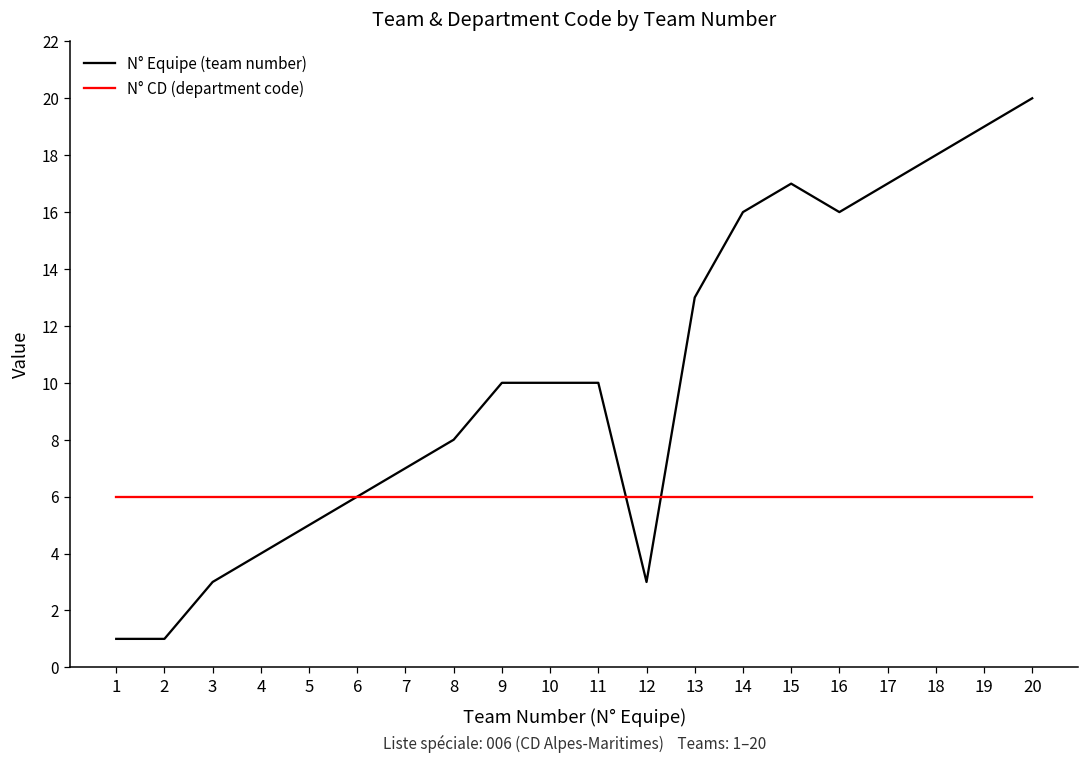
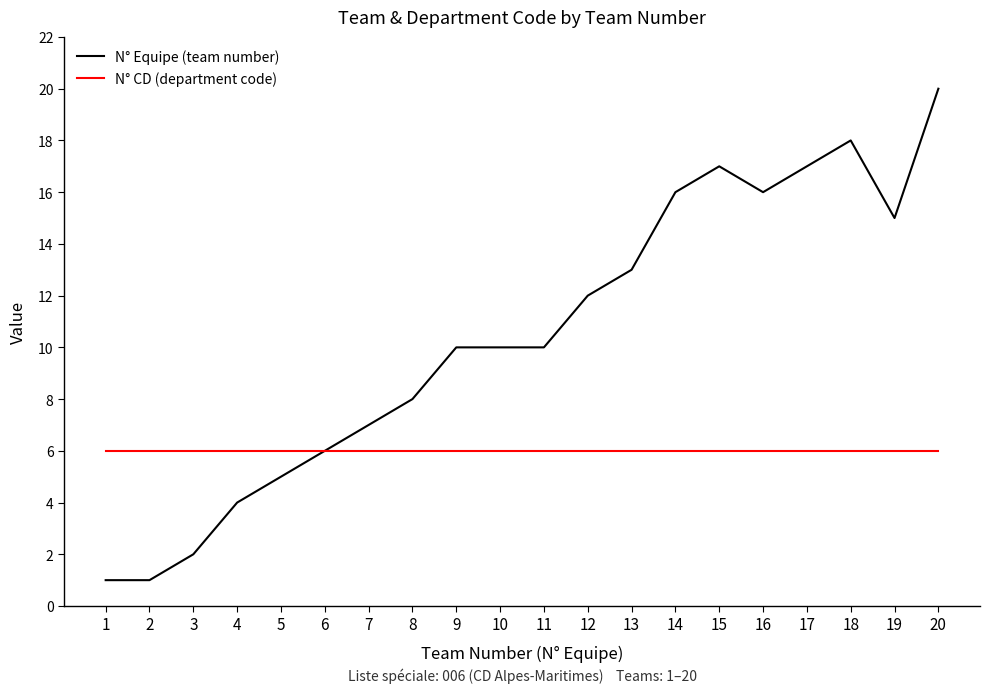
N° Equipe (team number), 3: 3 -> 2
N° Equipe (team number), 12: 3 -> 12
N° Equipe (team number), 19: 19 -> 15
